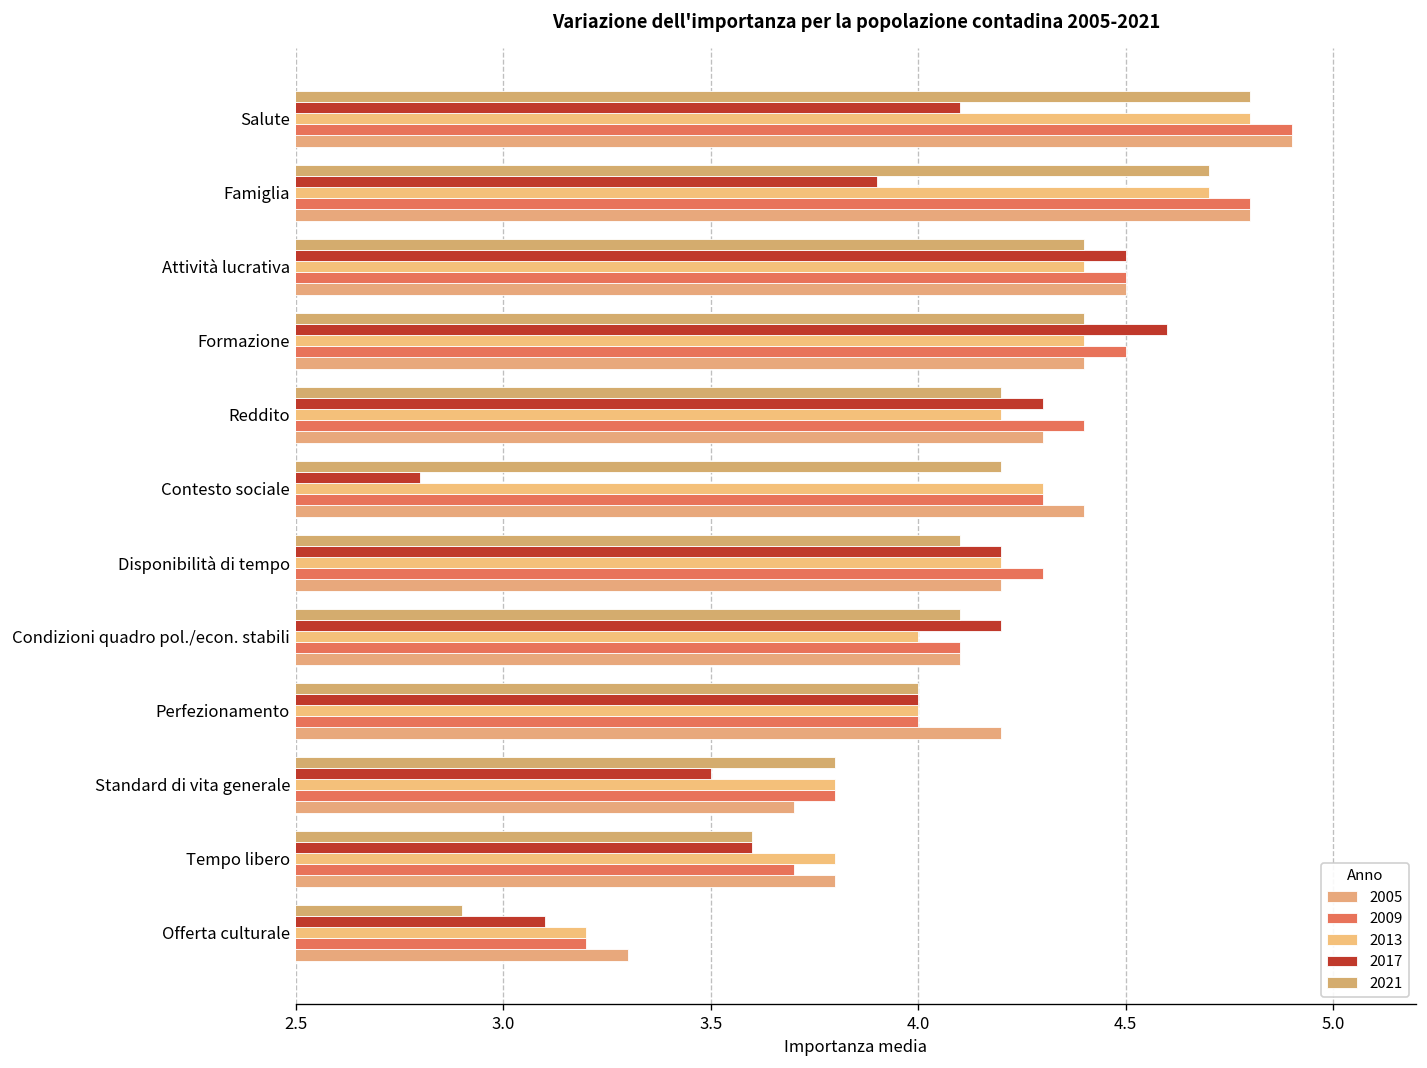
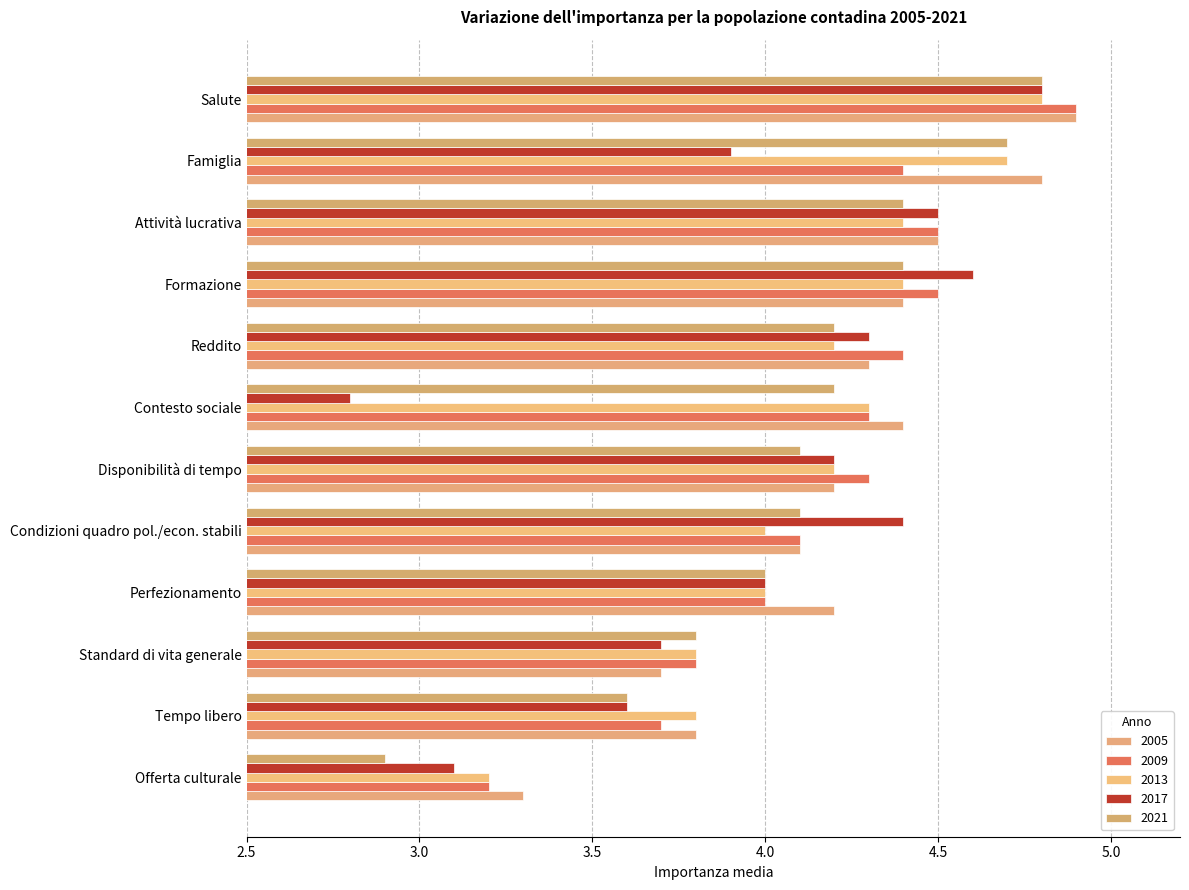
2017, Salute: 4.1 -> 4.8
2009, Famiglia: 4.8 -> 4.4
2017, Condizioni quadro pol./econ. stabili: 4.2 -> 4.4
2017, Standard di vita generale: 3.5 -> 3.7
